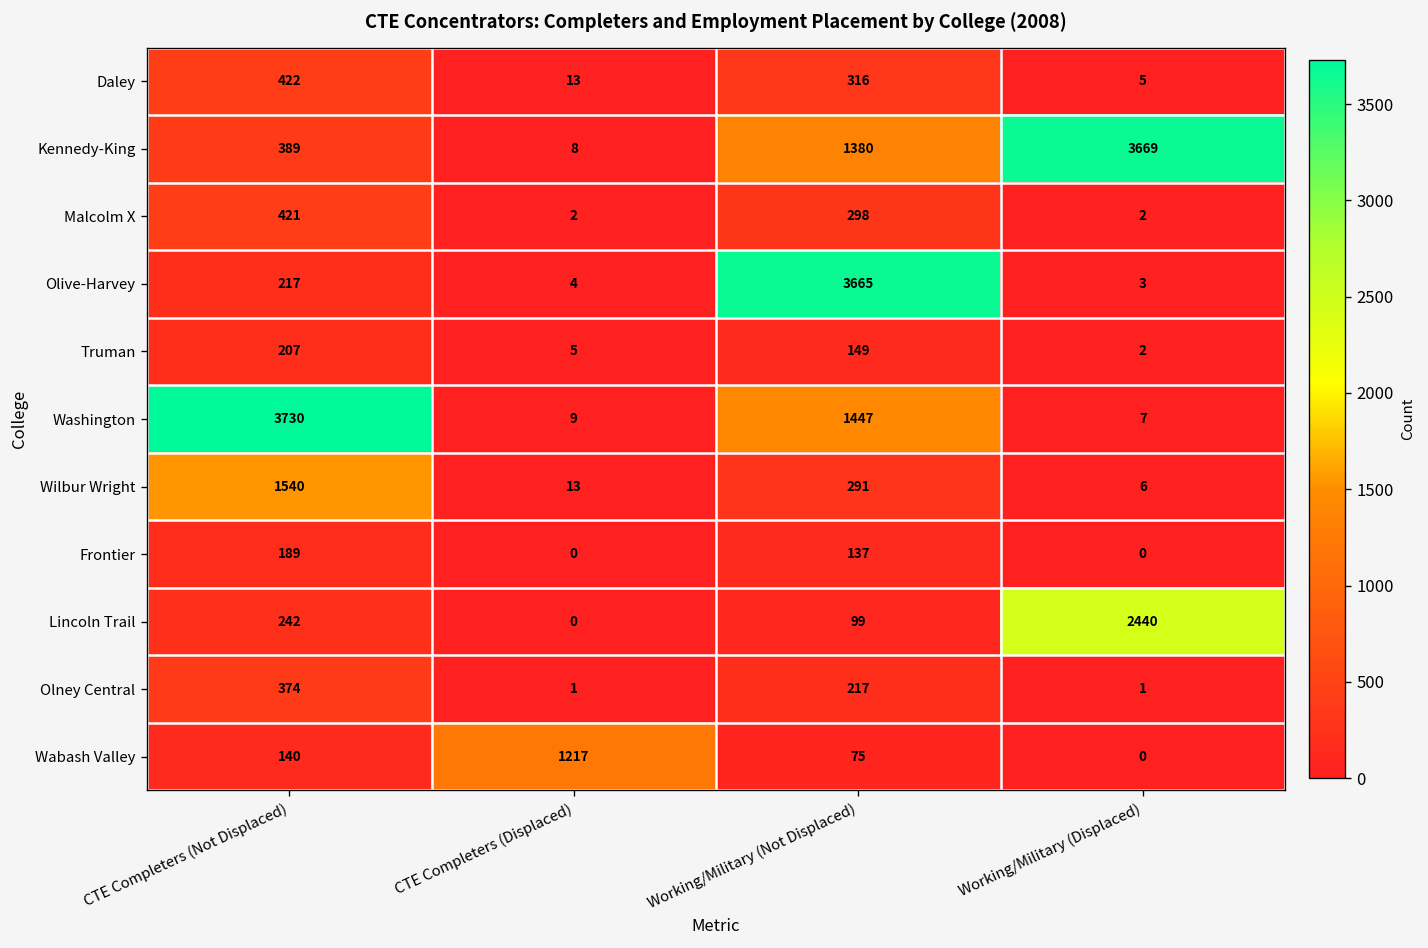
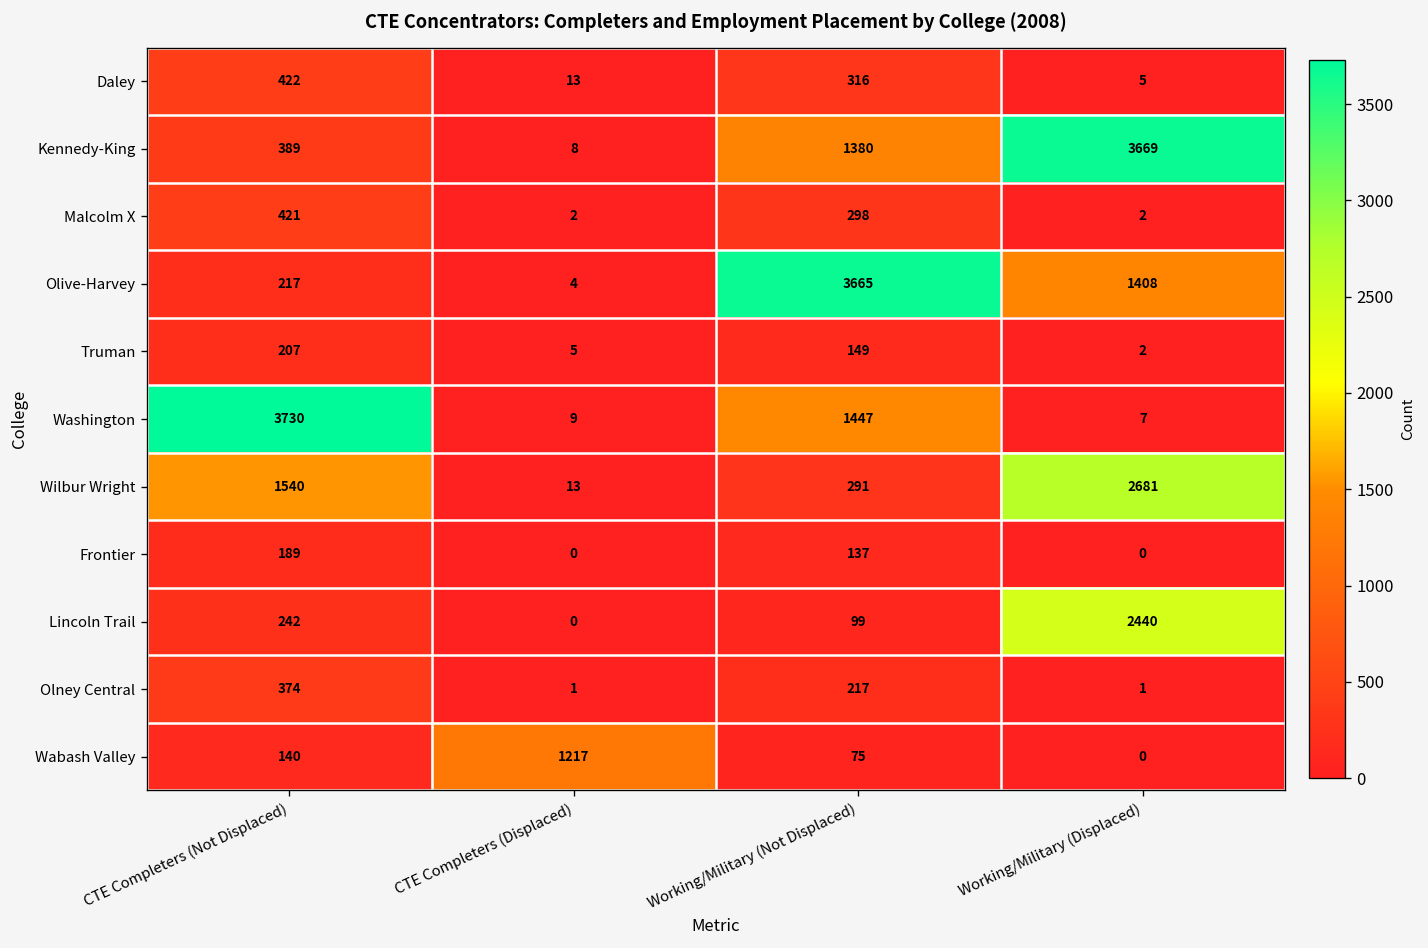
Olive-Harvey, Working/Military (Displaced): 3 -> 1408
Wilbur Wright, Working/Military (Displaced): 6 -> 2681
